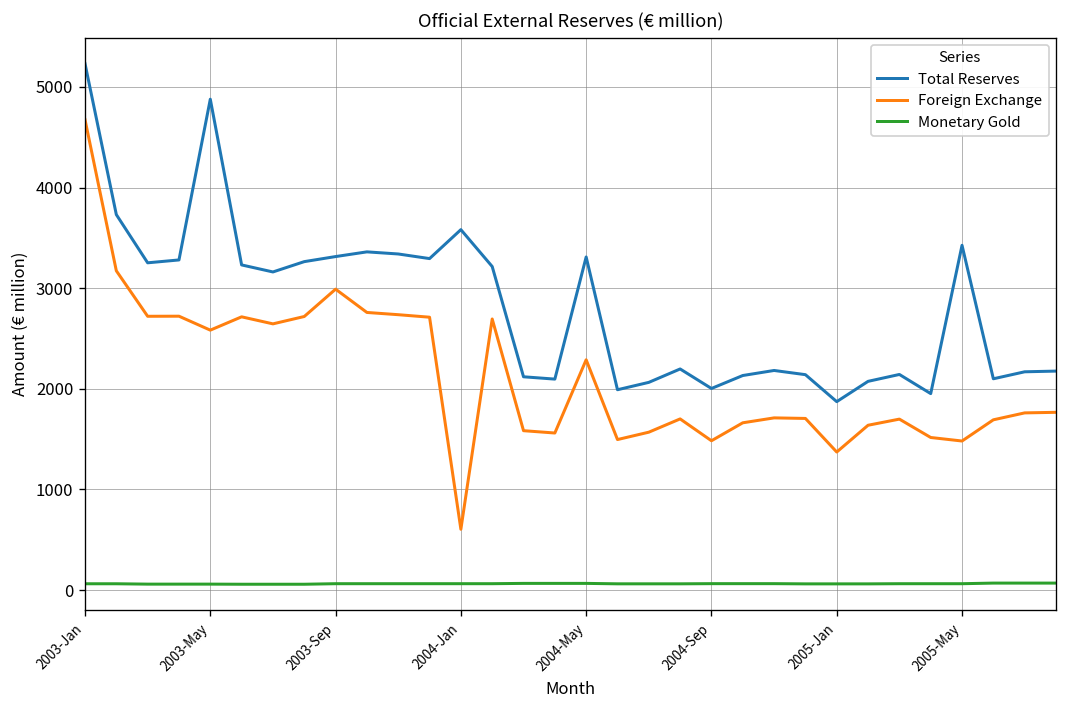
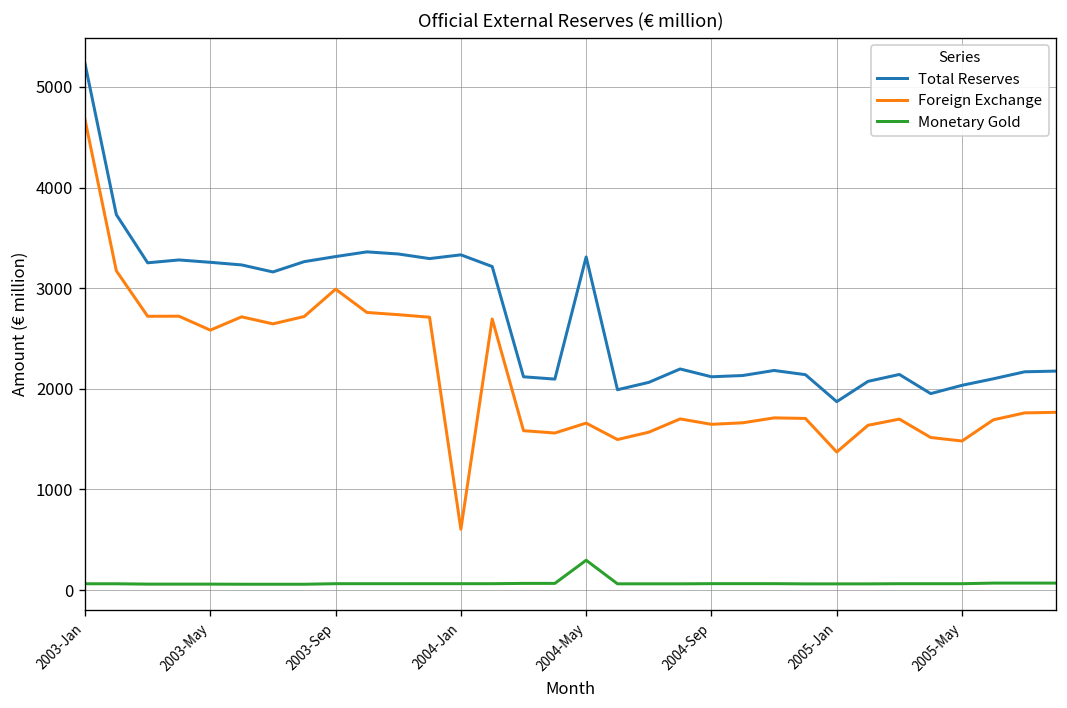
Total Reserves, 2003-May: 4900 -> 3300
Total Reserves, 2004-Jan: 3600 -> 3300
Foreign Exchange, 2004-May: 2300 -> 1700
Monetary Gold, 2004-May: 100 -> 300
Total Reserves, 2004-Sep: 2000 -> 2100
Foreign Exchange, 2004-Sep: 1500 -> 1600
Total Reserves, 2005-May: 3400 -> 2000
